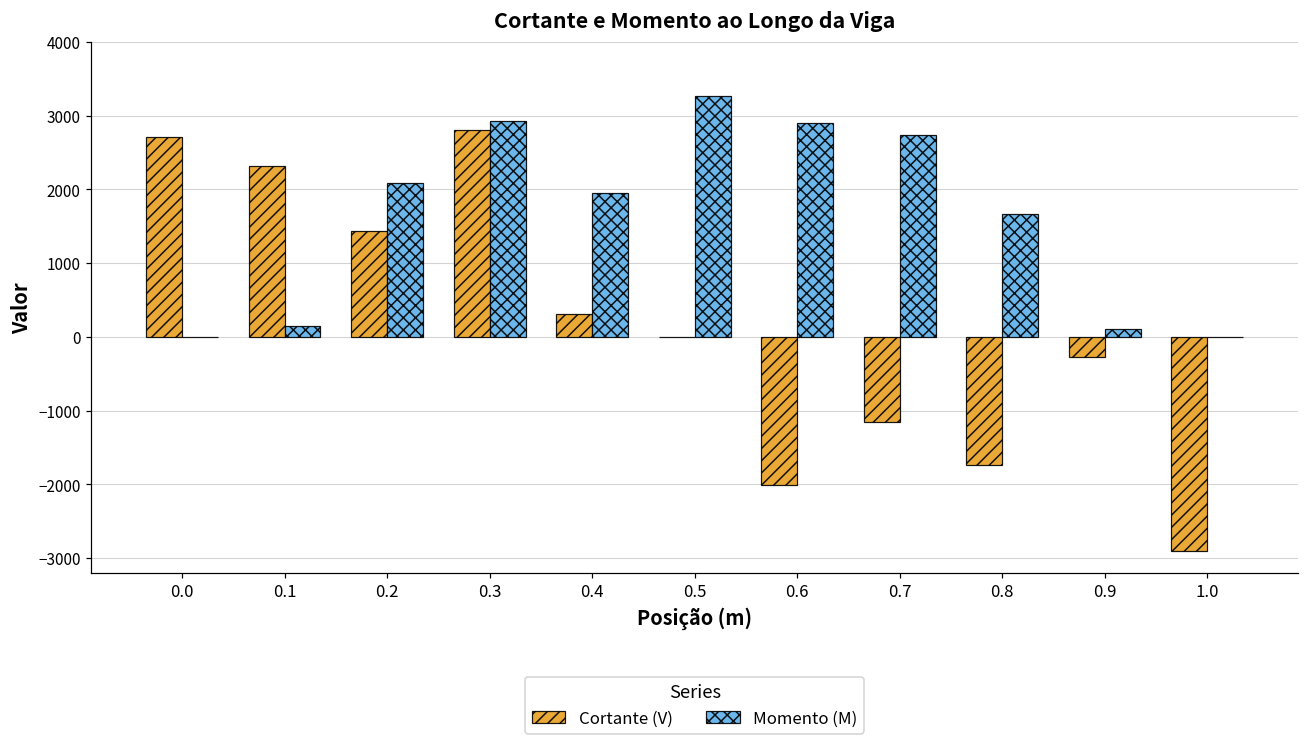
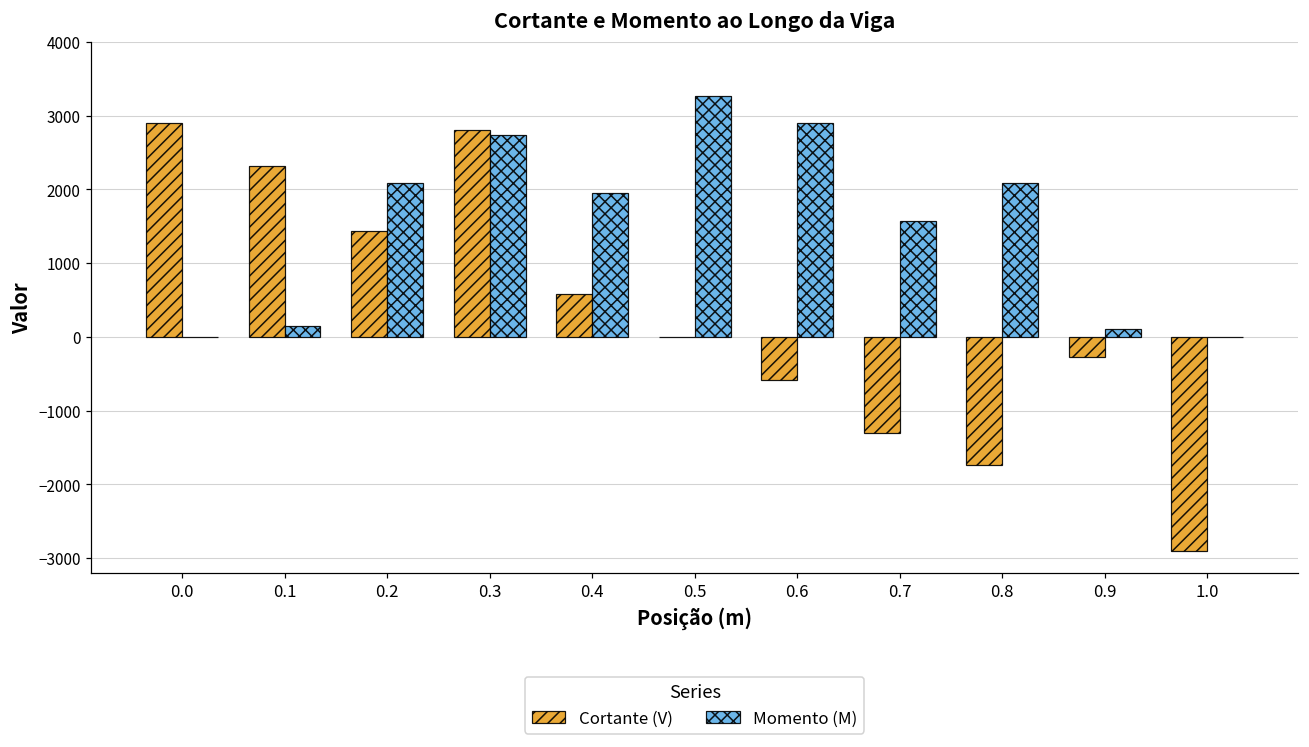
Cortante (V), 0.0: 2700 -> 2900
Momento (M), 0.3: 2900 -> 2700
Cortante (V), 0.4: 300 -> 600
Cortante (V), 0.6: -2000 -> -600
Cortante (V), 0.7: -1200 -> -1300
Momento (M), 0.7: 2700 -> 1600
Momento (M), 0.8: 1700 -> 2100
